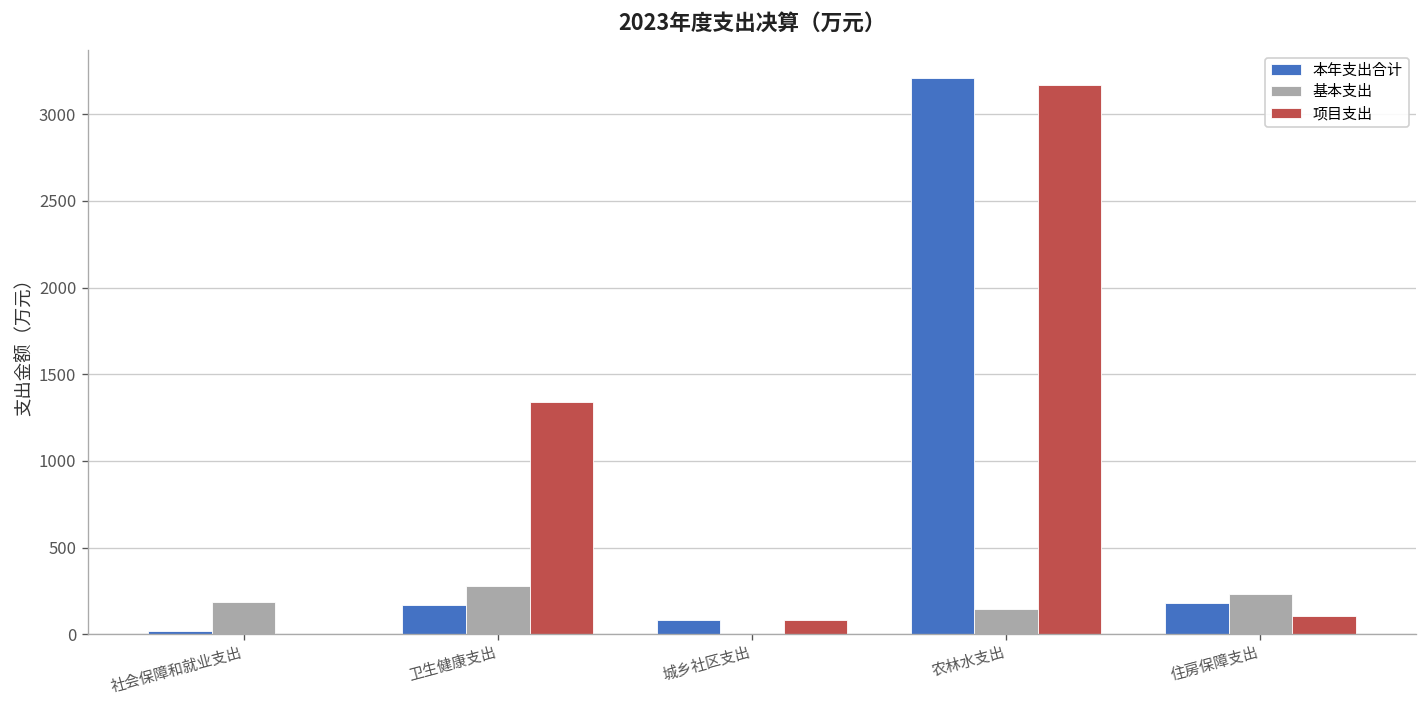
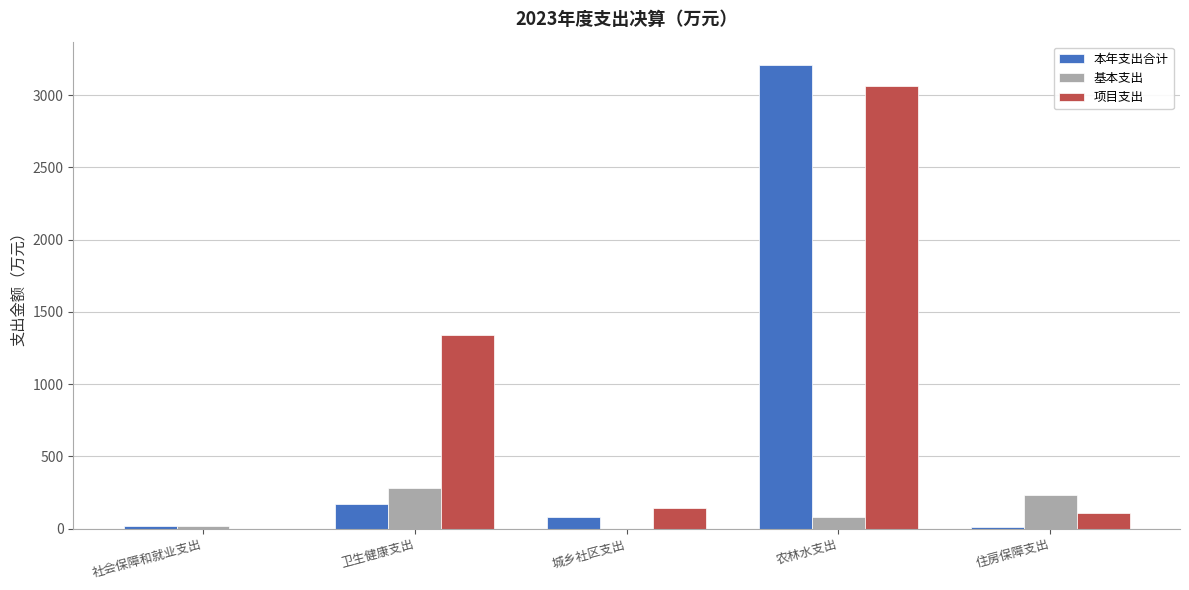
基本支出, 社会保障和就业支出: 190 -> 20
项目支出, 城乡社区支出: 80 -> 140
基本支出, 农林水支出: 150 -> 80
项目支出, 农林水支出: 3170 -> 3060
本年支出合计, 住房保障支出: 180 -> 10
